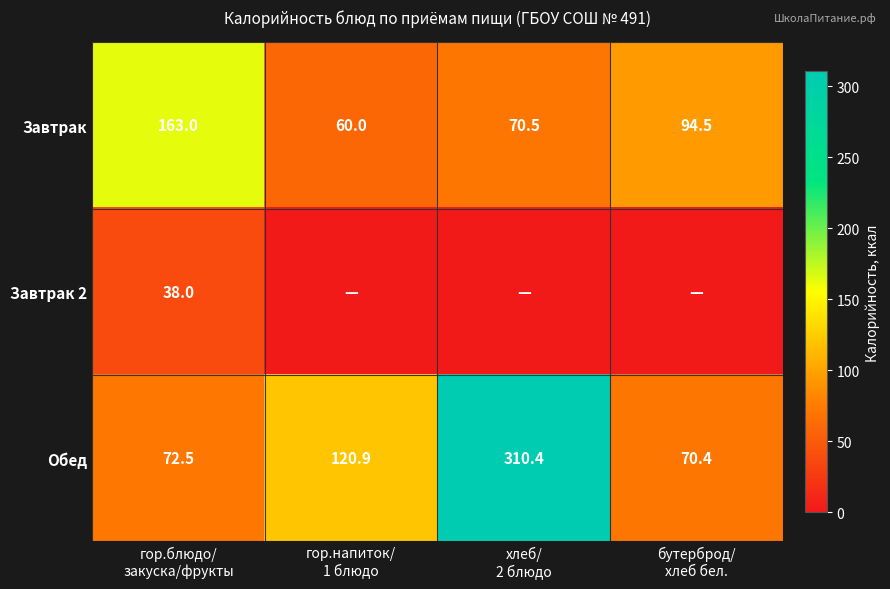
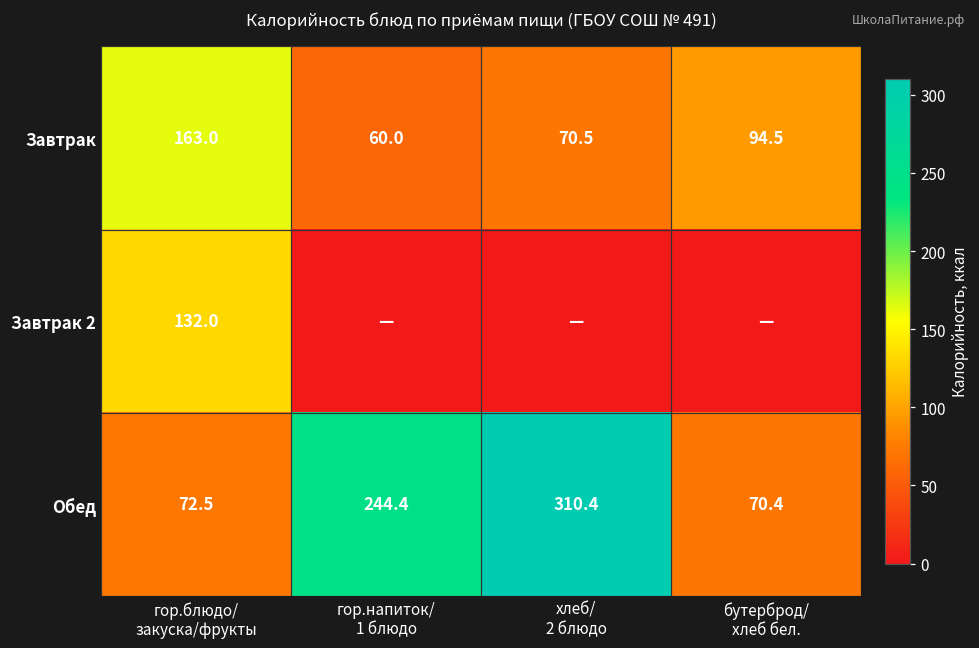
Завтрак 2, гор.блюдо/ закуска/фрукты: 38.0 -> 132.0
Обед, гор.напиток/ 1 блюдо: 120.9 -> 244.4
